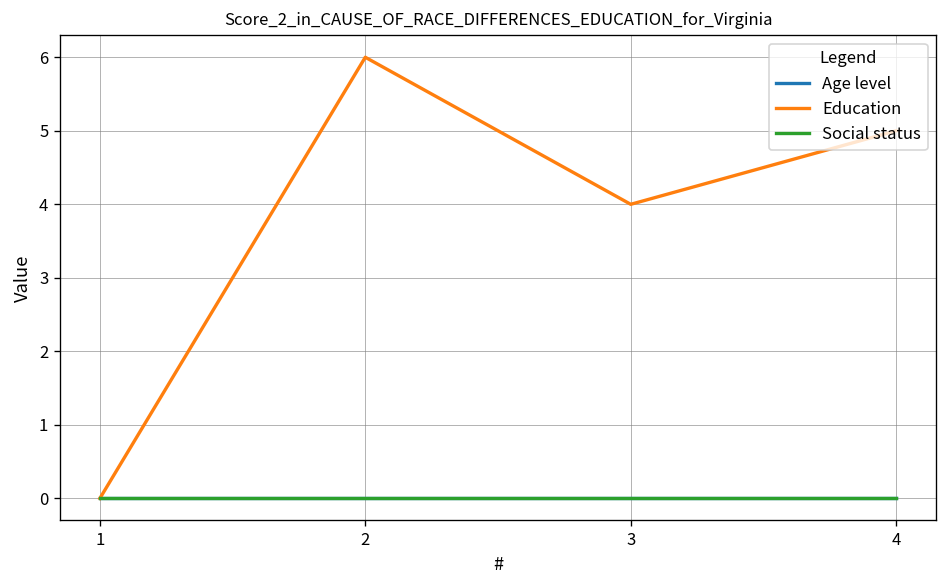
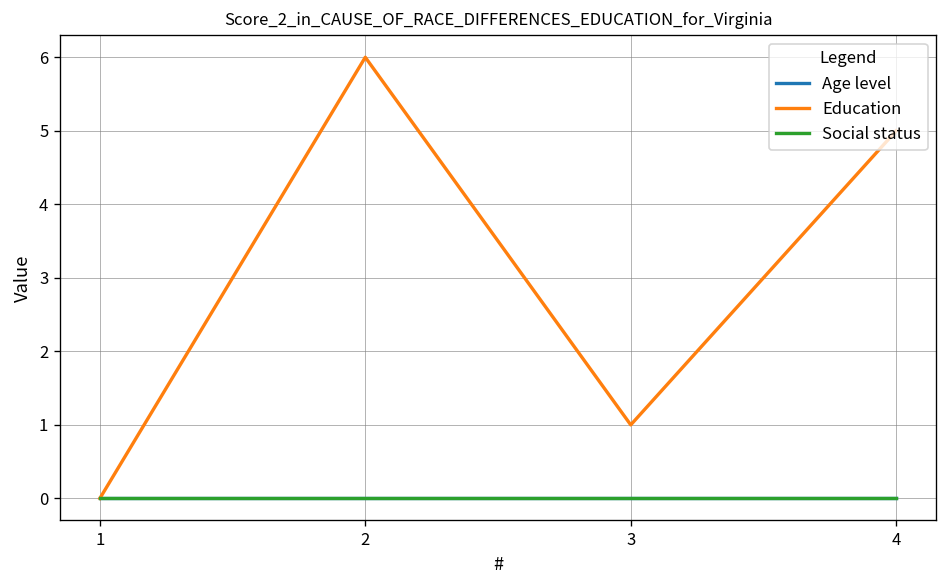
Education, 3: 4 -> 1
